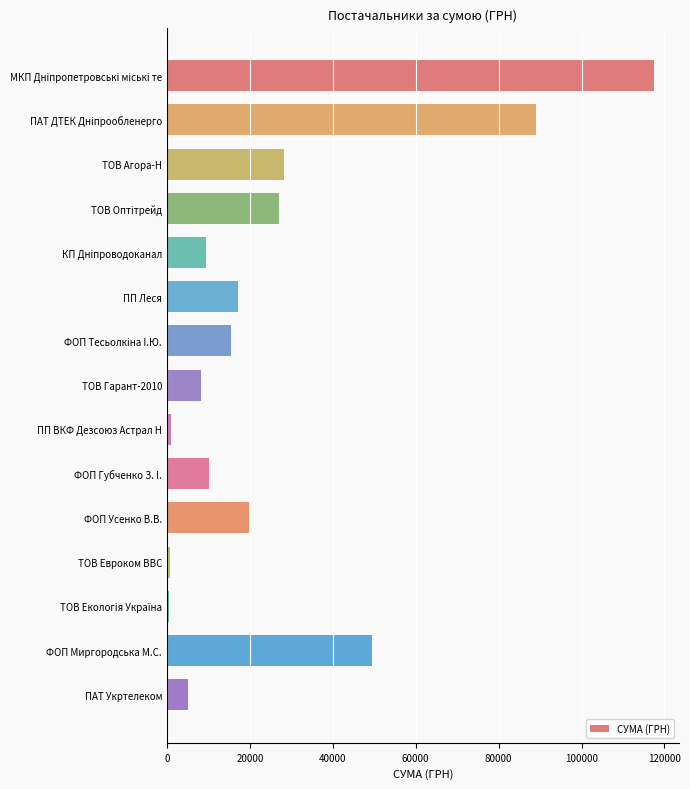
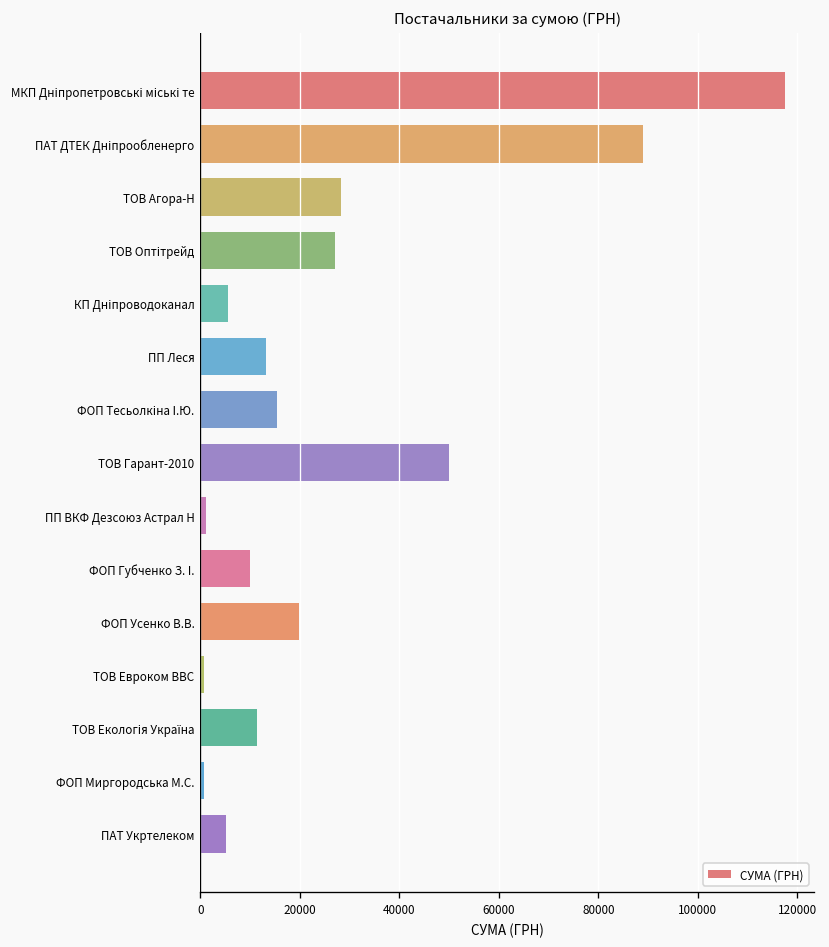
КП Дніпроводоканал: 10000 -> 5000
ПП Леся: 17000 -> 13000
ТОВ Гарант-2010: 8000 -> 50000
ТОВ Екологія Україна: 1000 -> 11000
ФОП Миргородська М.С.: 49000 -> 1000
